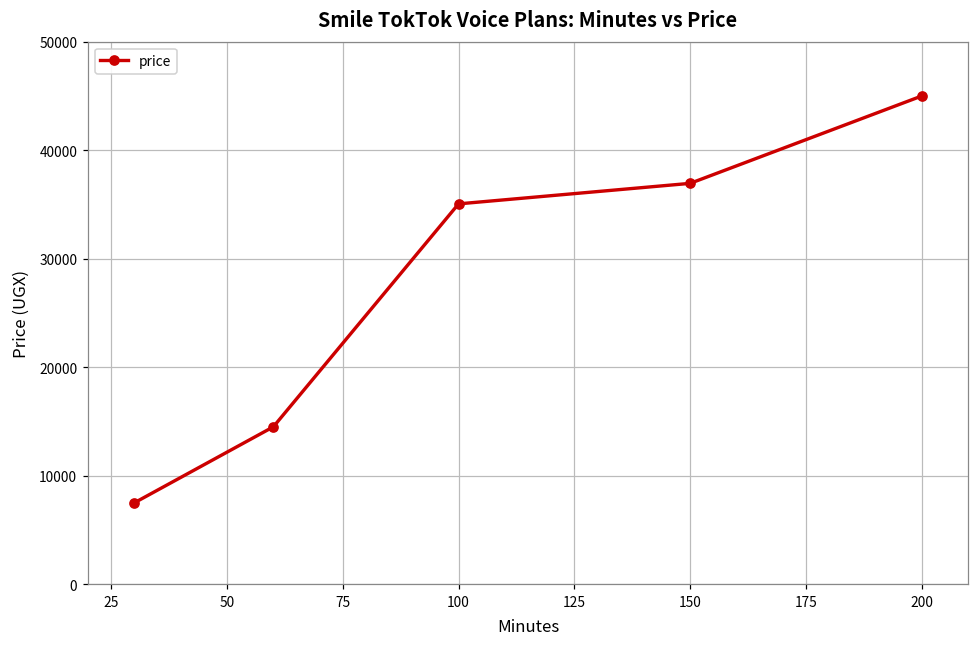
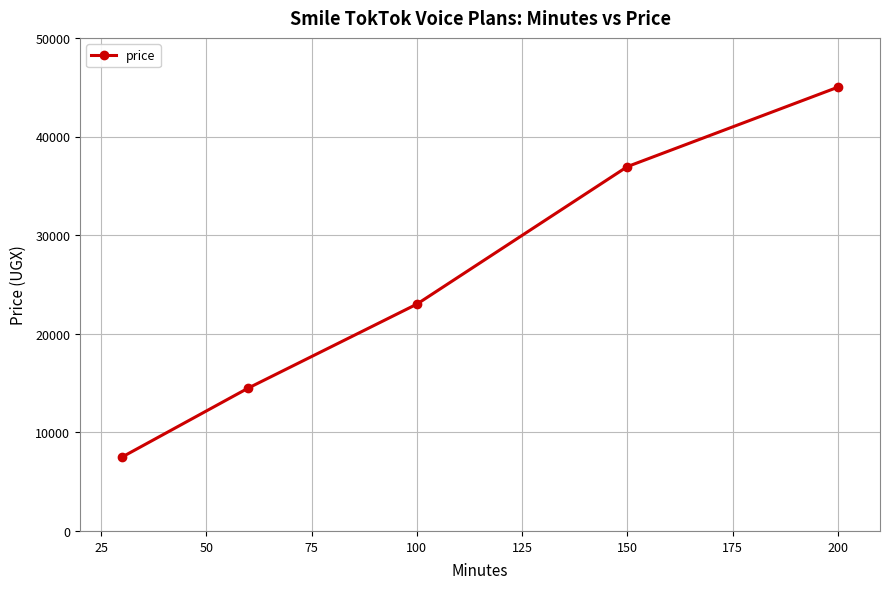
100: 35000 -> 23000
